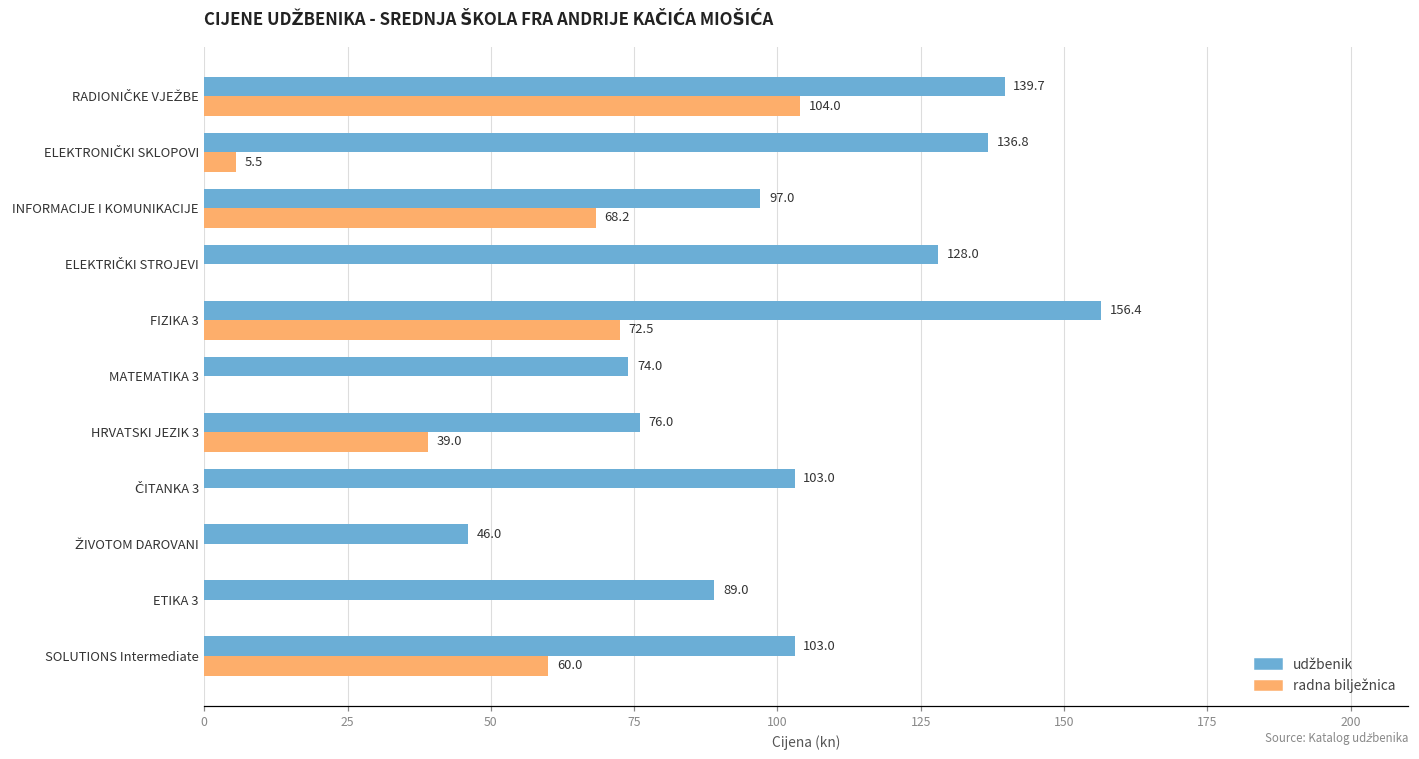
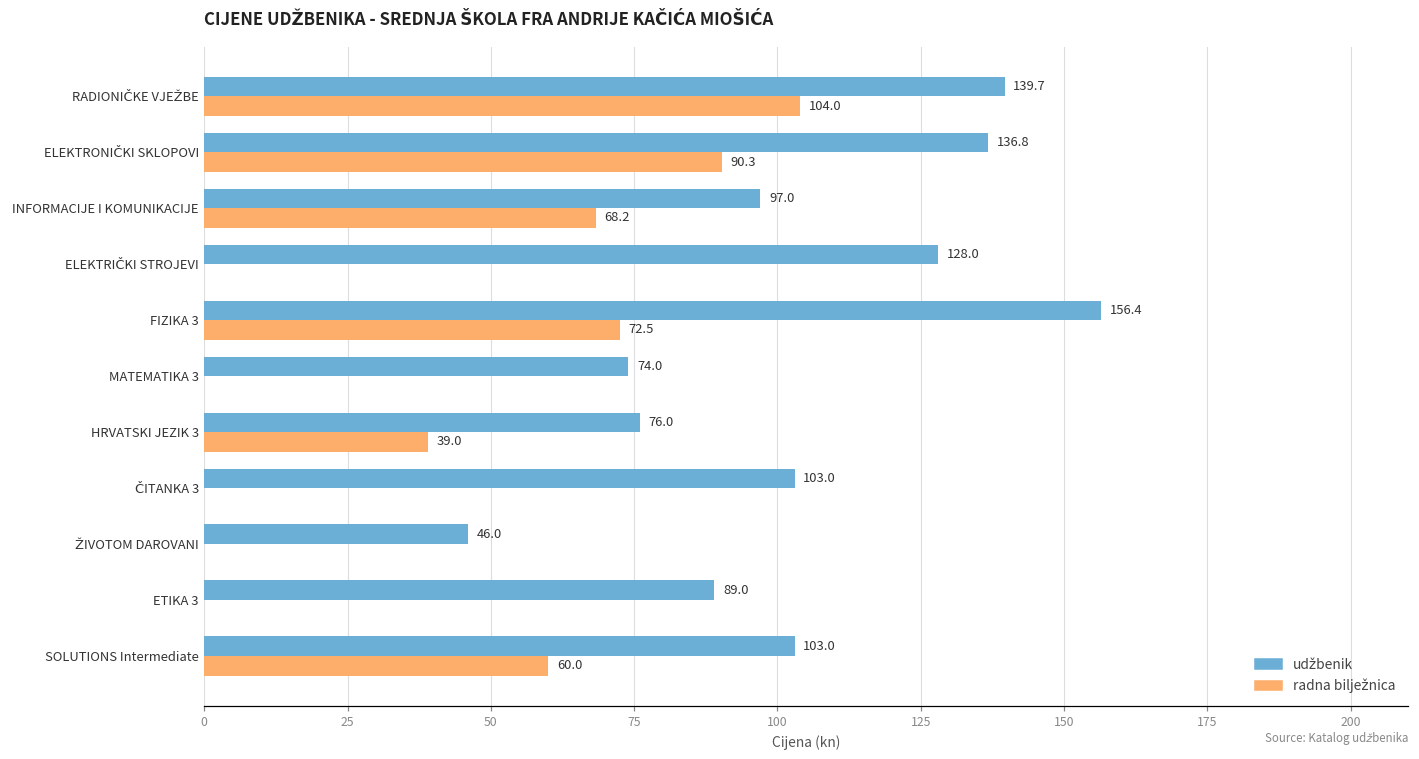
radna bilježnica, ELEKTRONIČKI SKLOPOVI: 5.5 -> 90.3
